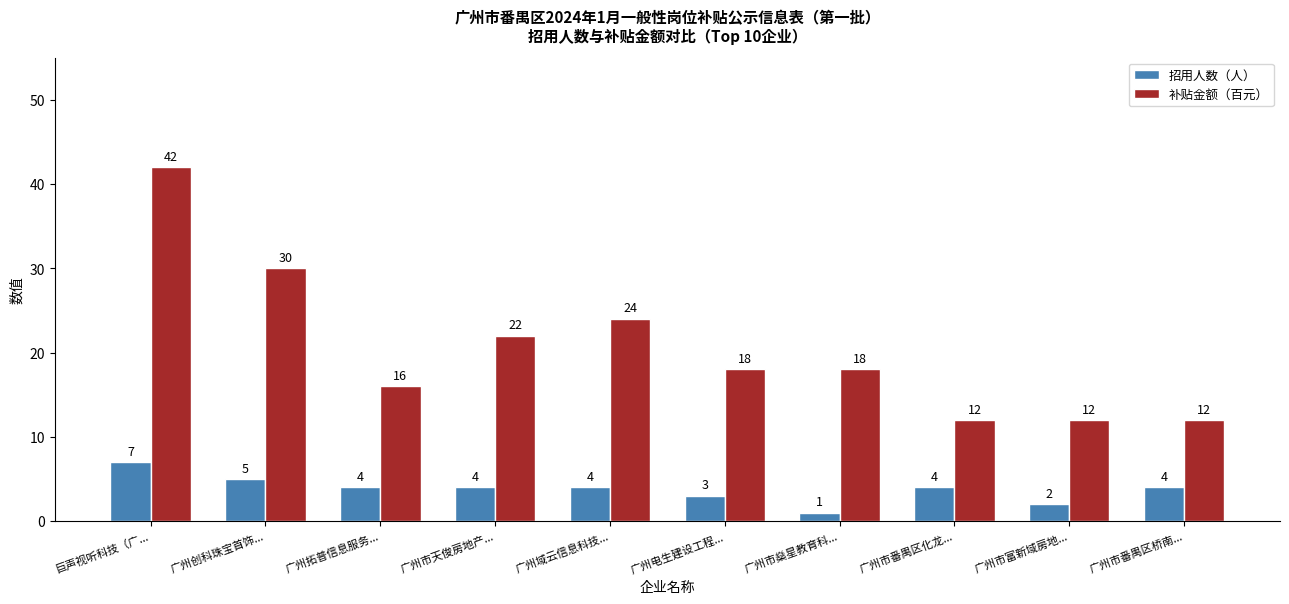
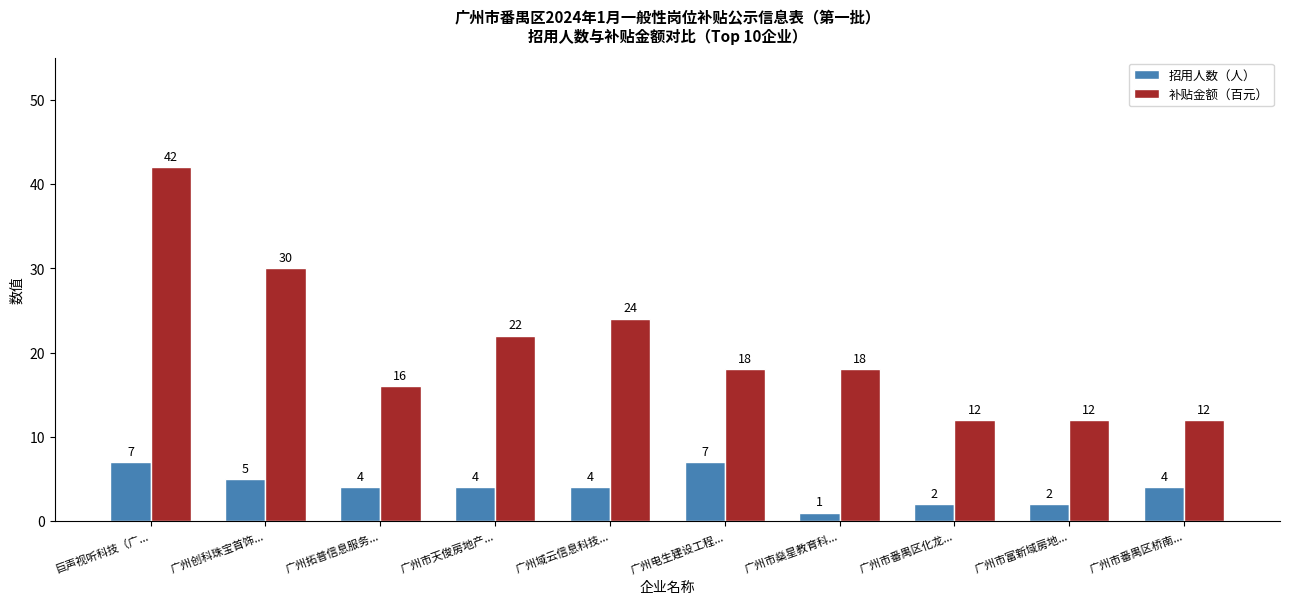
招用人数（人）, 广州电生建设工程...: 3 -> 7
招用人数（人）, 广州市番禺区化龙...: 4 -> 2
